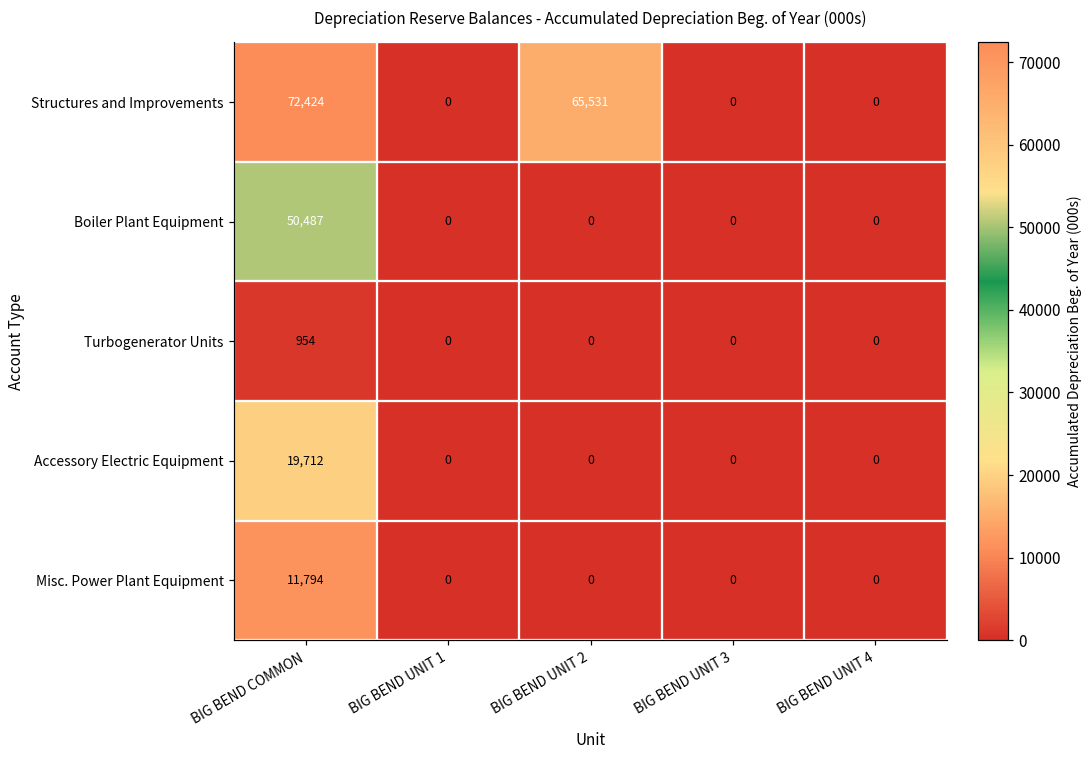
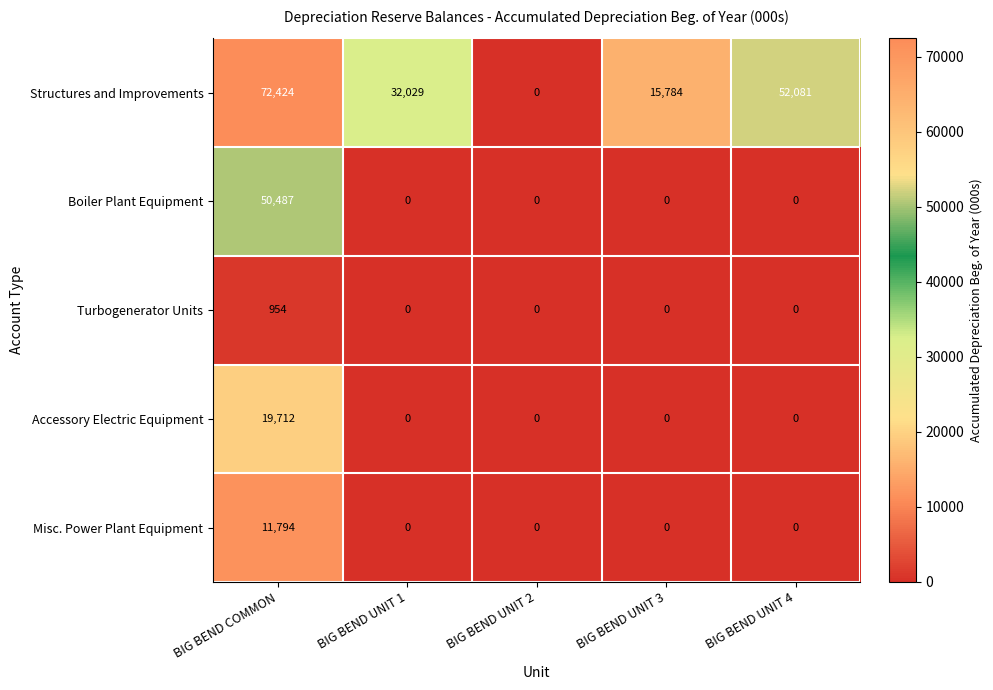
Structures and Improvements, BIG BEND UNIT 1: 0 -> 32,029
Structures and Improvements, BIG BEND UNIT 2: 65,531 -> 0
Structures and Improvements, BIG BEND UNIT 3: 0 -> 15,784
Structures and Improvements, BIG BEND UNIT 4: 0 -> 52,081
